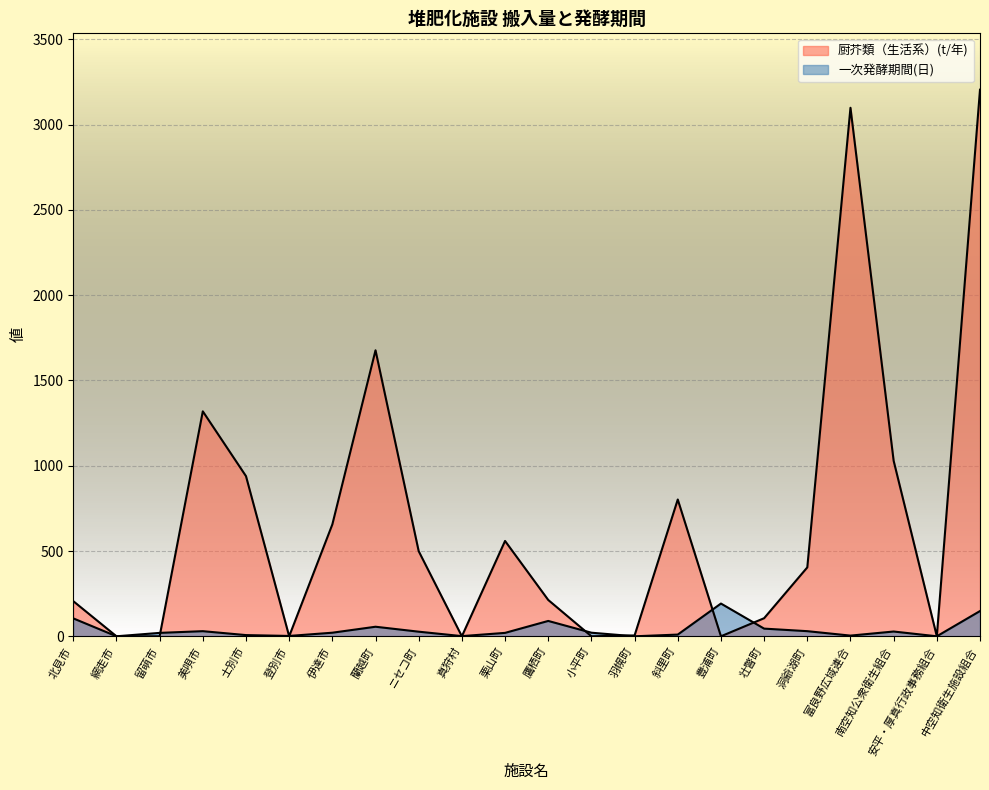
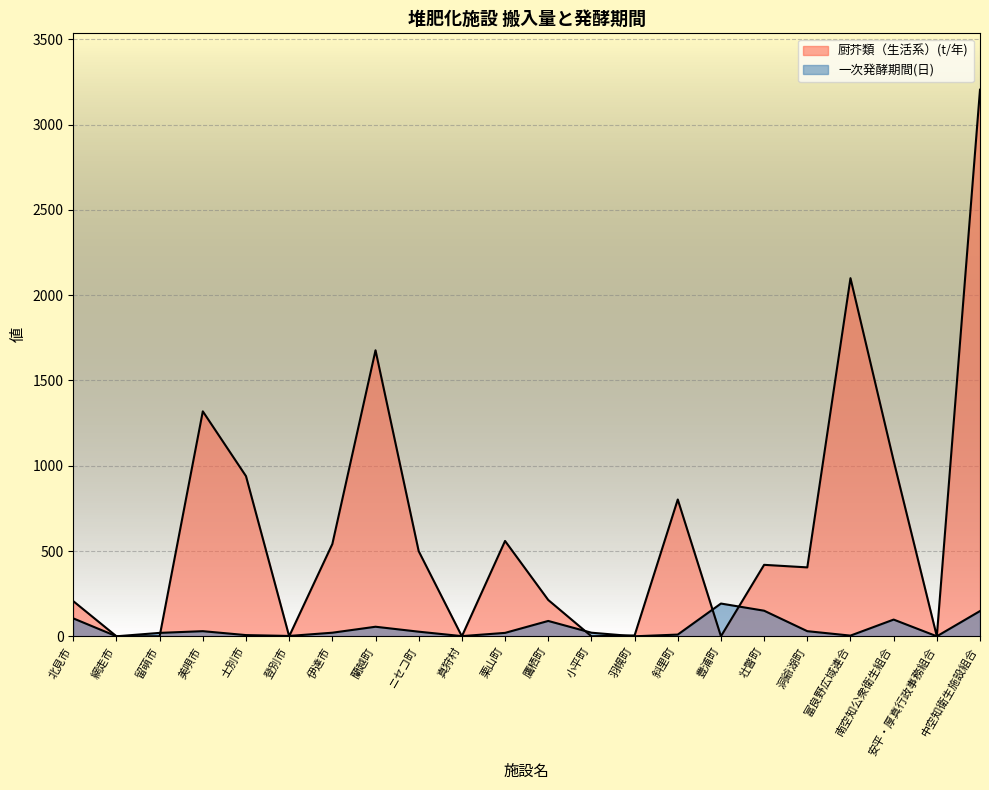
厨芥類（生活系）(t/年), 伊達市: 660 -> 540
厨芥類（生活系）(t/年), 壮瞥町: 110 -> 420
一次発酵期間(日), 壮瞥町: 50 -> 150
厨芥類（生活系）(t/年), 富良野広域連合: 3100 -> 2100
一次発酵期間(日), 南空知公衆衛生組合: 30 -> 100
